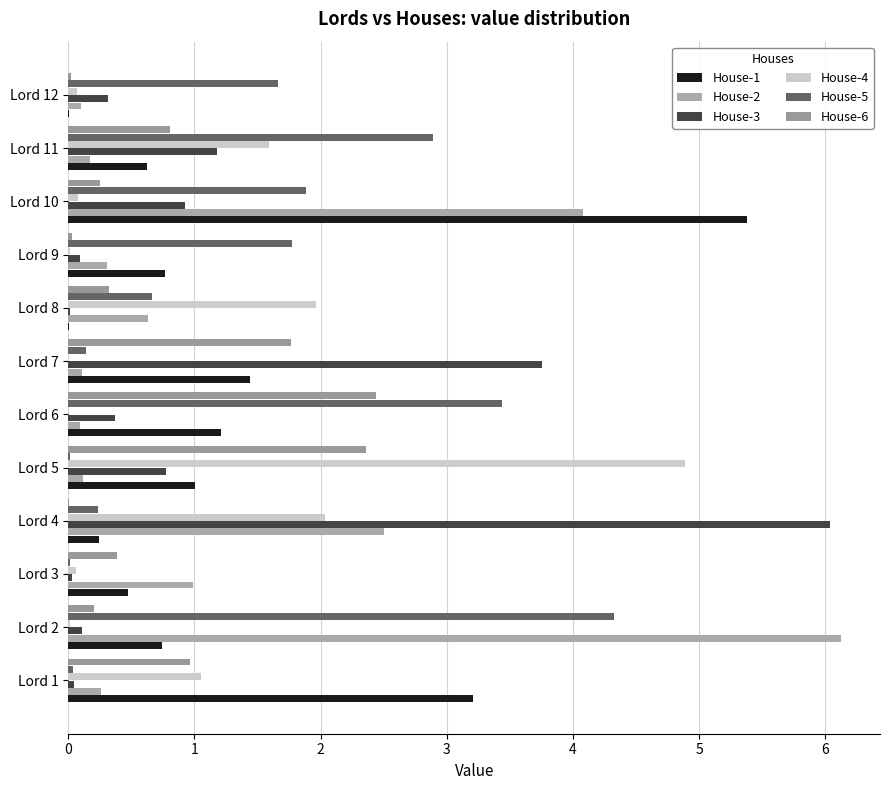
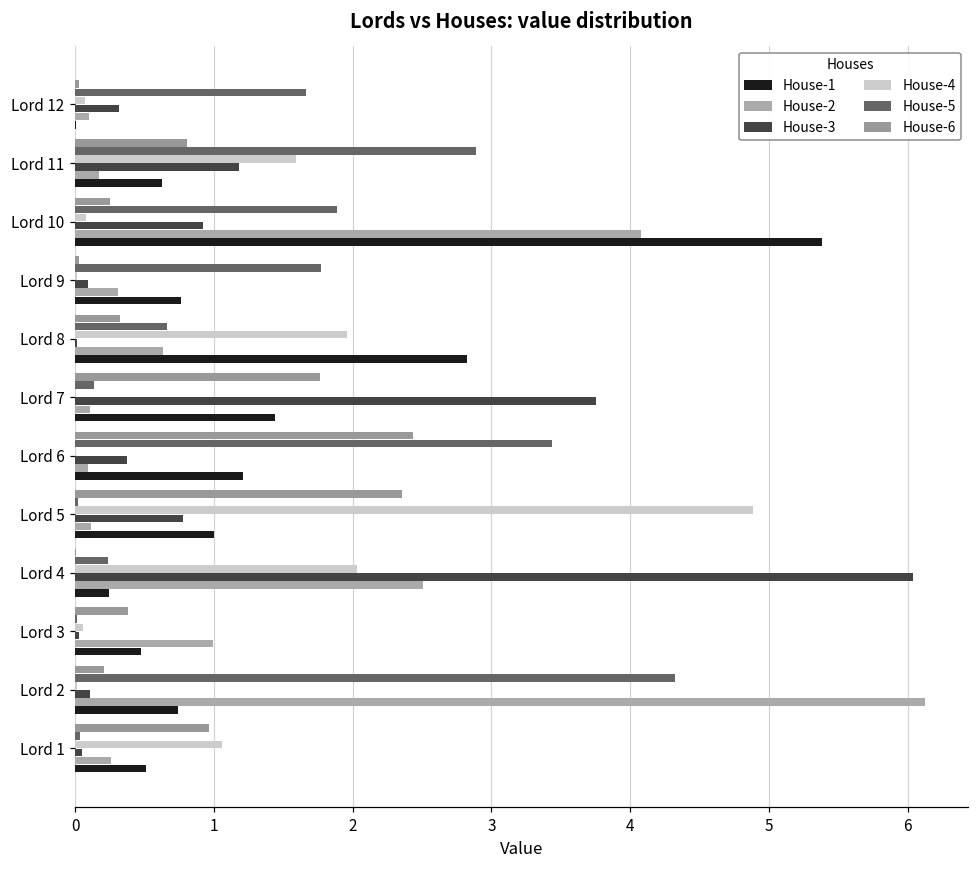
House-1, Lord 8: 0.01 -> 2.82
House-1, Lord 1: 3.21 -> 0.51
